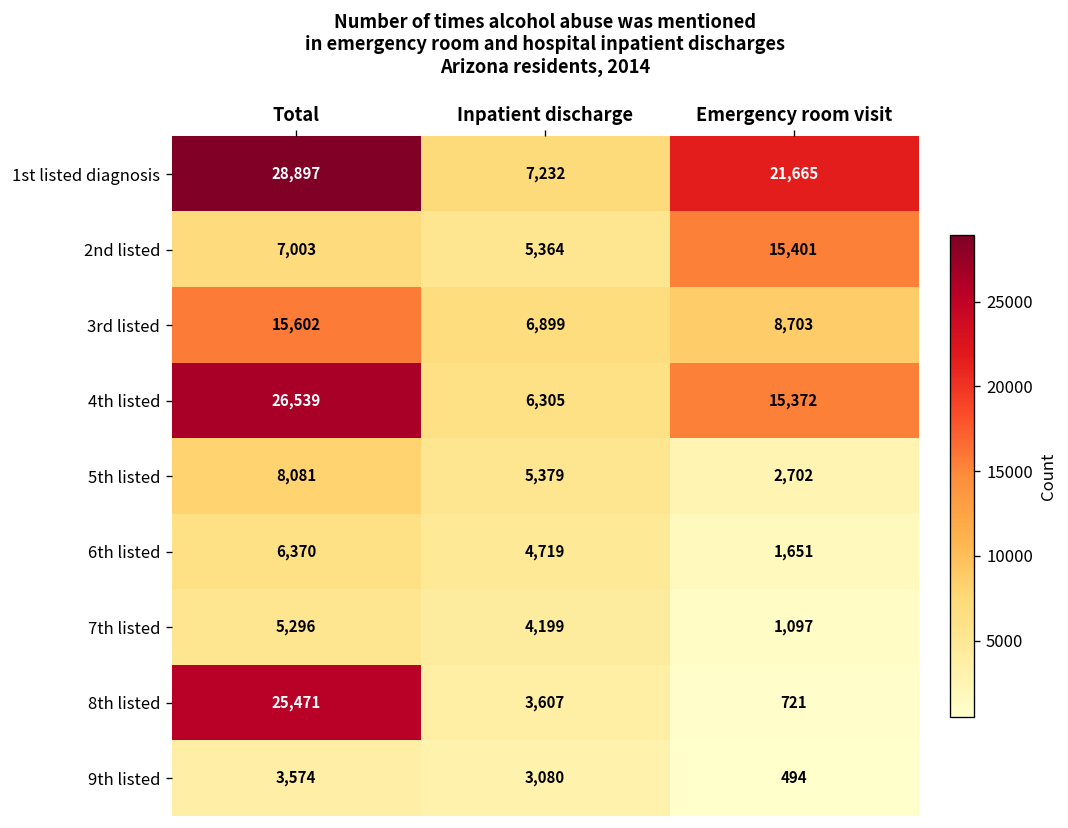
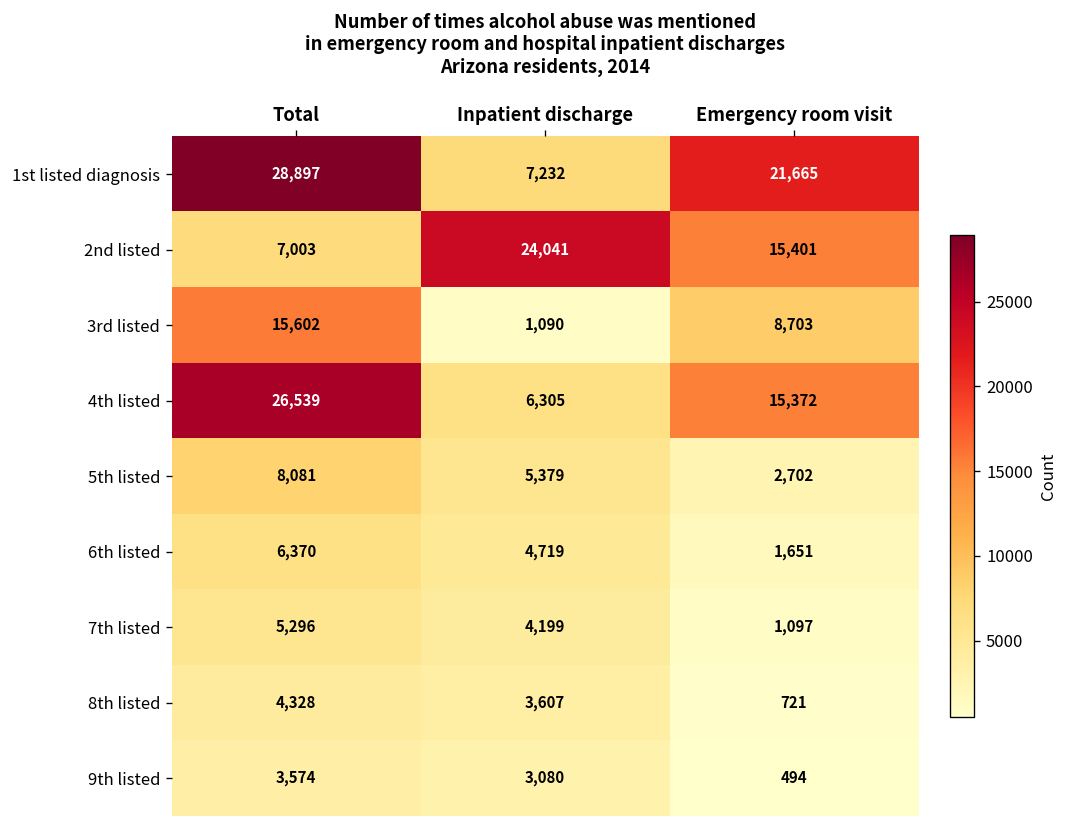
2nd listed, Inpatient discharge: 5,364 -> 24,041
3rd listed, Inpatient discharge: 6,899 -> 1,090
8th listed, Total: 25,471 -> 4,328
